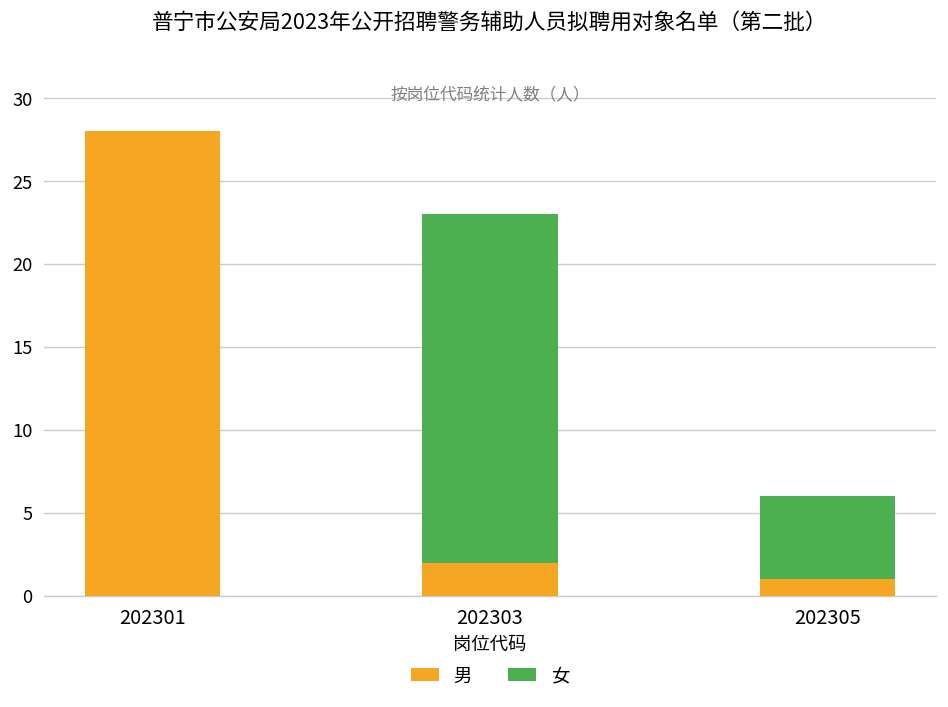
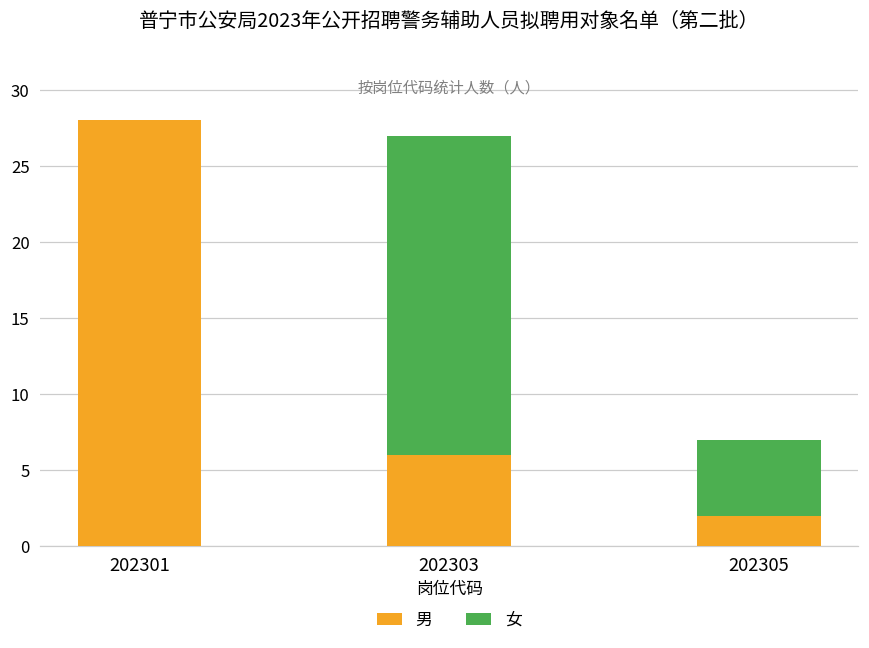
男, 202303: 2 -> 6
男, 202305: 1 -> 2
